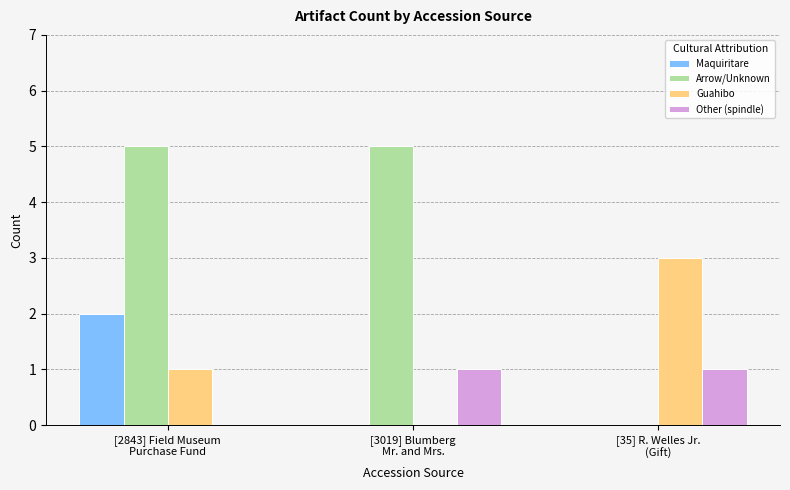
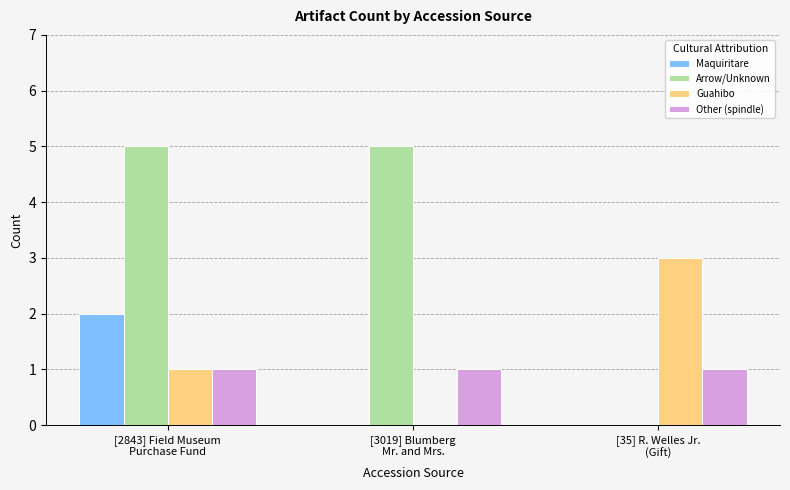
Other (spindle), [2843] Field Museum Purchase Fund: 0 -> 1
